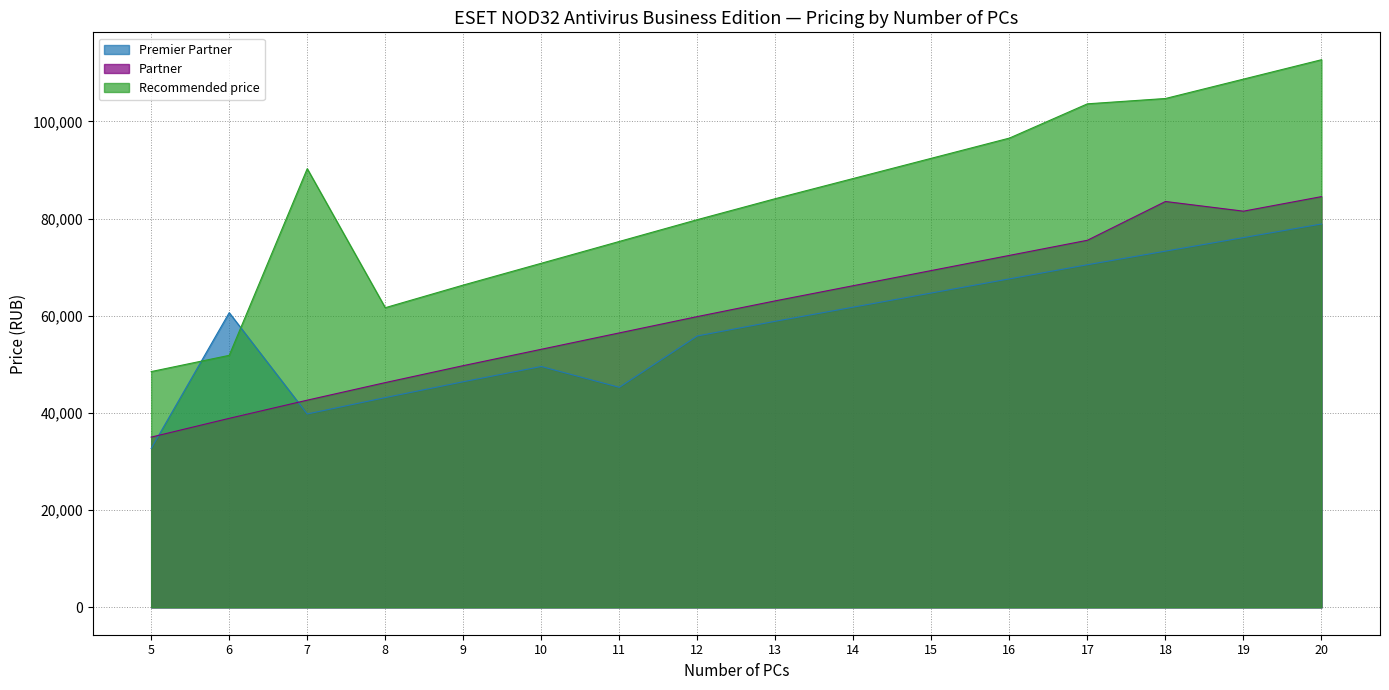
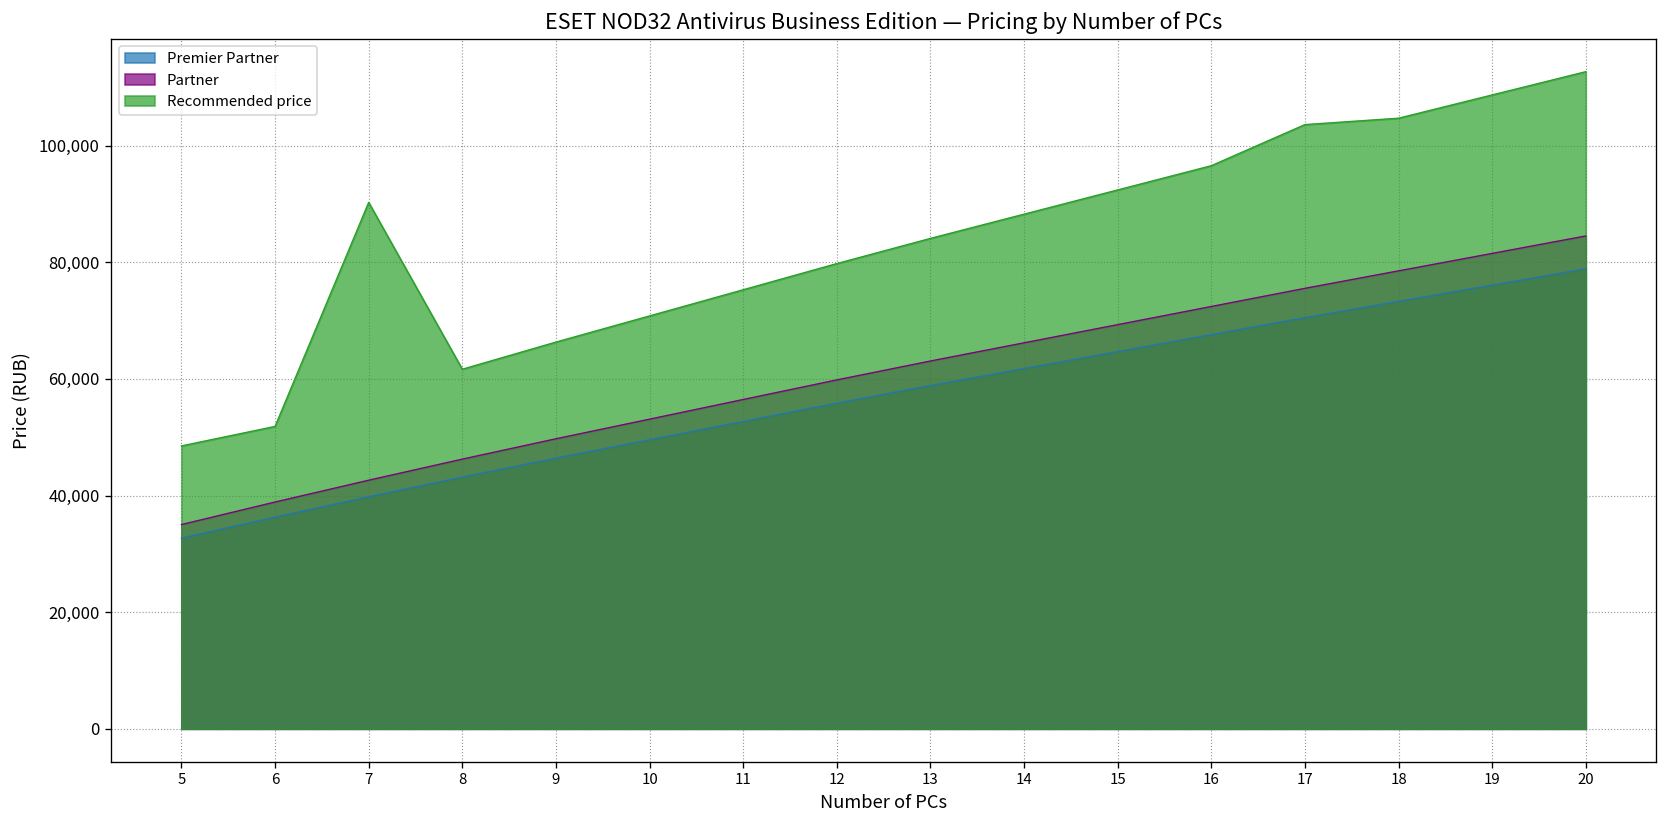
Premier Partner, 6: 61,000 -> 36,000
Premier Partner, 11: 45,000 -> 53,000
Partner, 18: 84,000 -> 79,000
